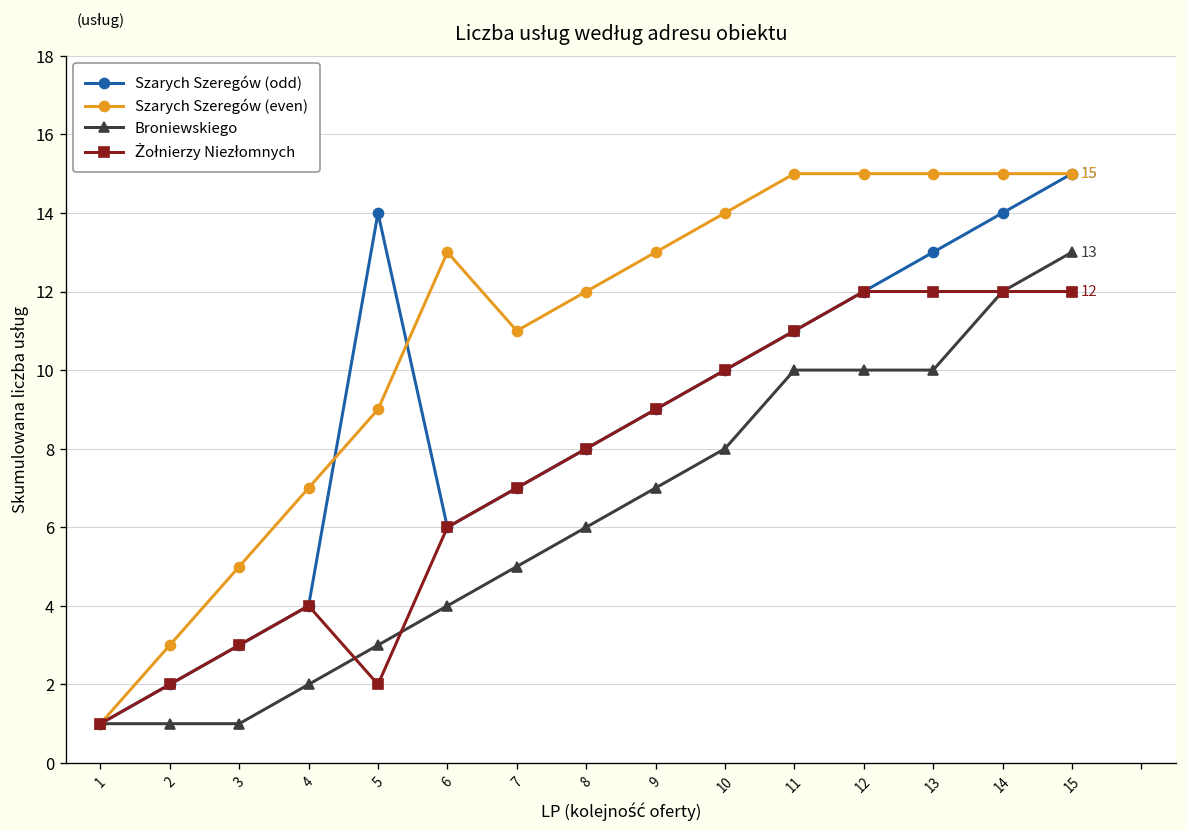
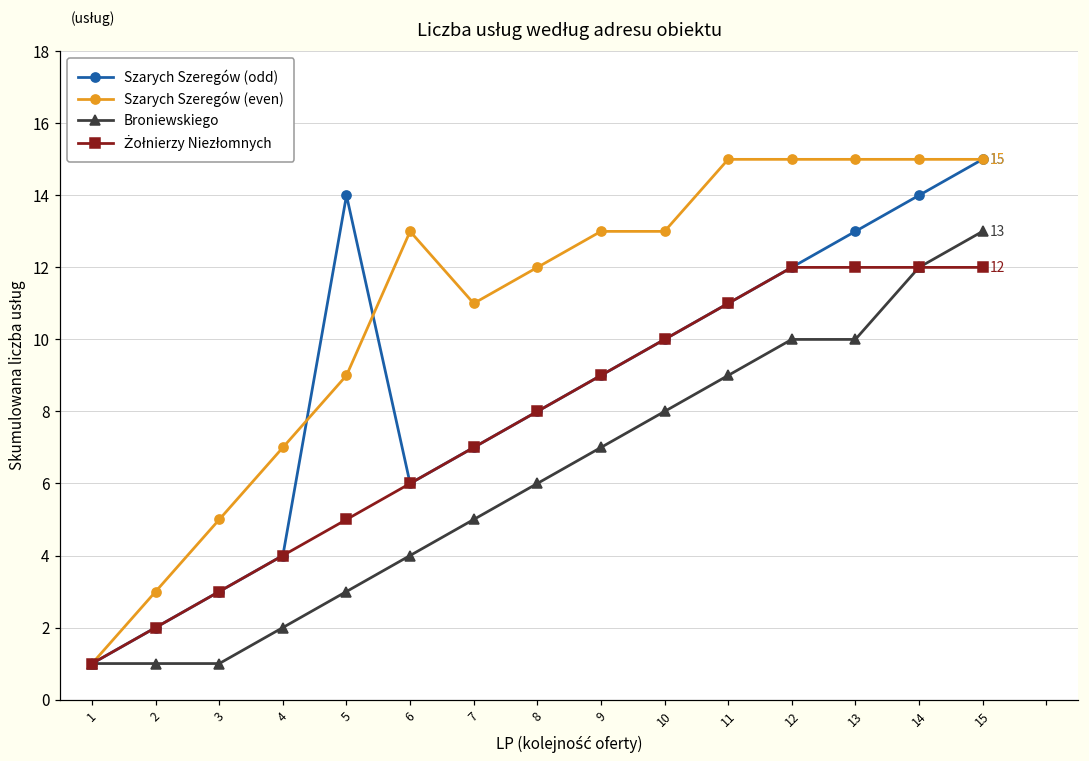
Żołnierzy Niezłomnych, 5: 2 -> 5
Szarych Szeregów (even), 10: 14 -> 13
Broniewskiego, 11: 10 -> 9
